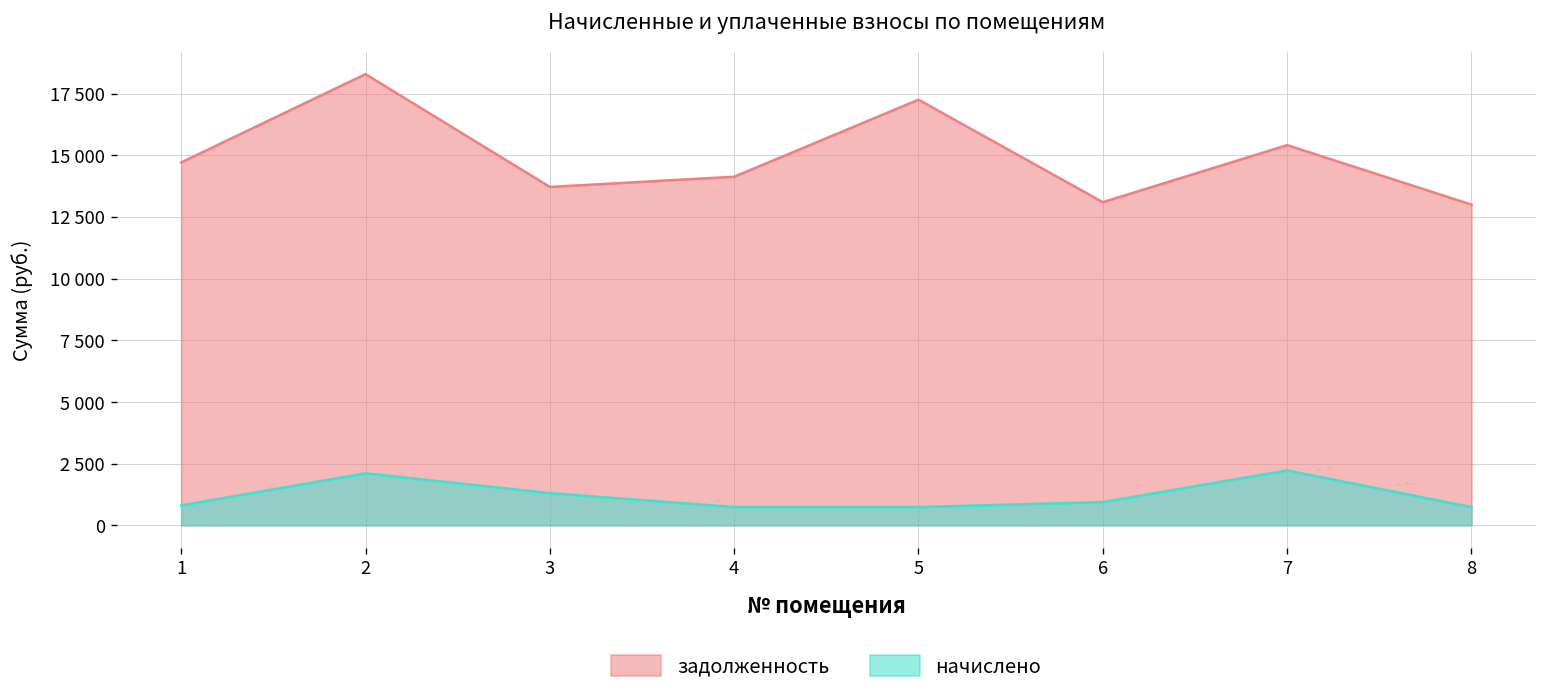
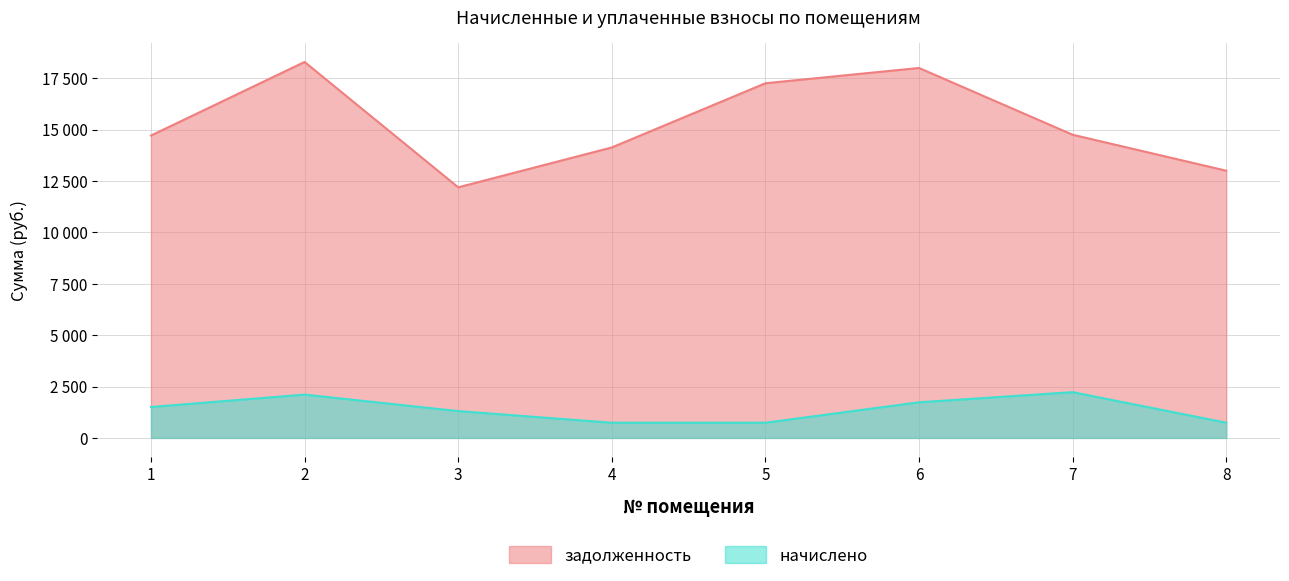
начислено, 1: 800 -> 1500
задолженность, 3: 13700 -> 12200
задолженность, 6: 13100 -> 18000
начислено, 6: 900 -> 1700
задолженность, 7: 15400 -> 14700
